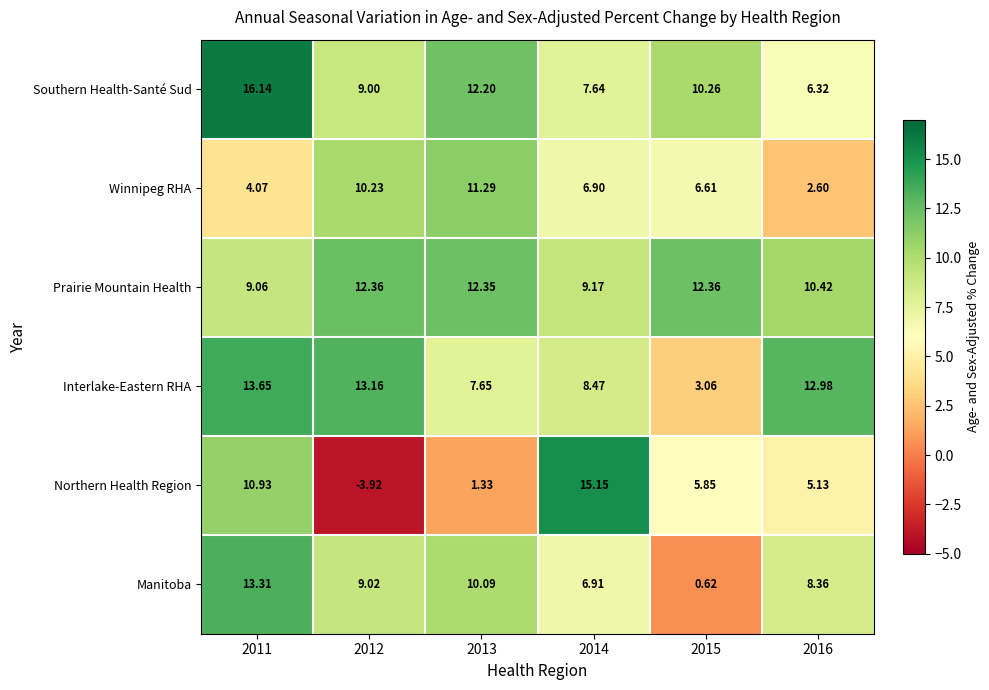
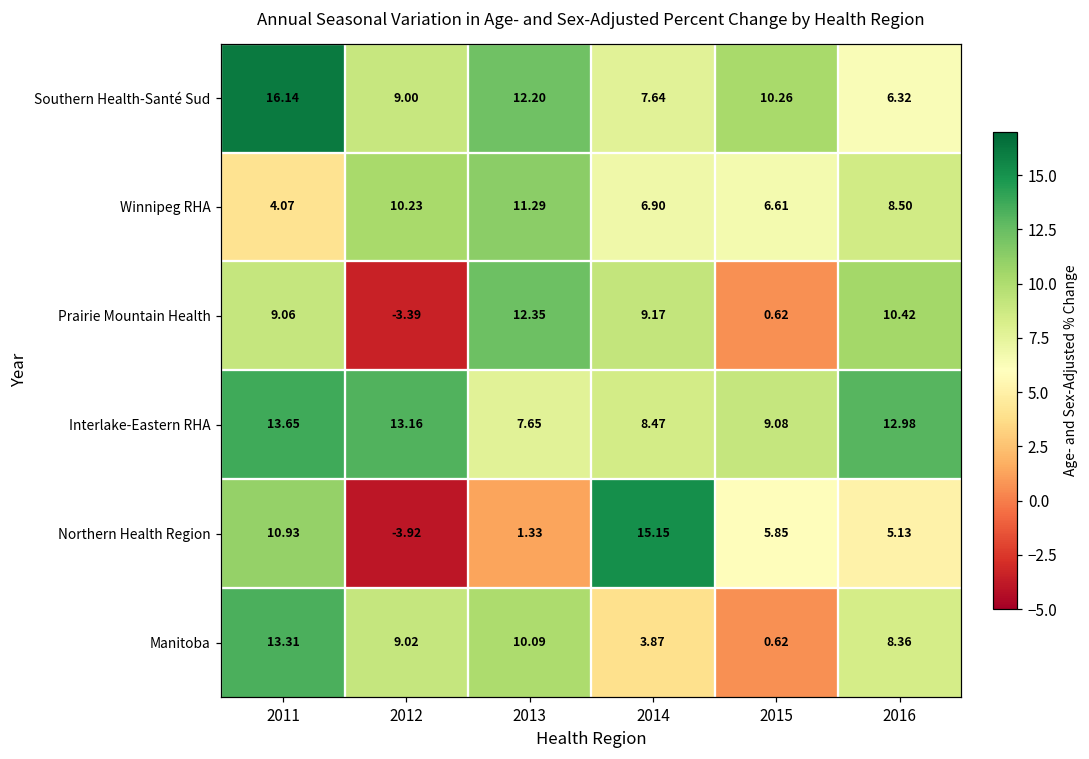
Winnipeg RHA, 2016: 2.60 -> 8.50
Prairie Mountain Health, 2012: 12.36 -> -3.39
Prairie Mountain Health, 2015: 12.36 -> 0.62
Interlake-Eastern RHA, 2015: 3.06 -> 9.08
Manitoba, 2014: 6.91 -> 3.87
